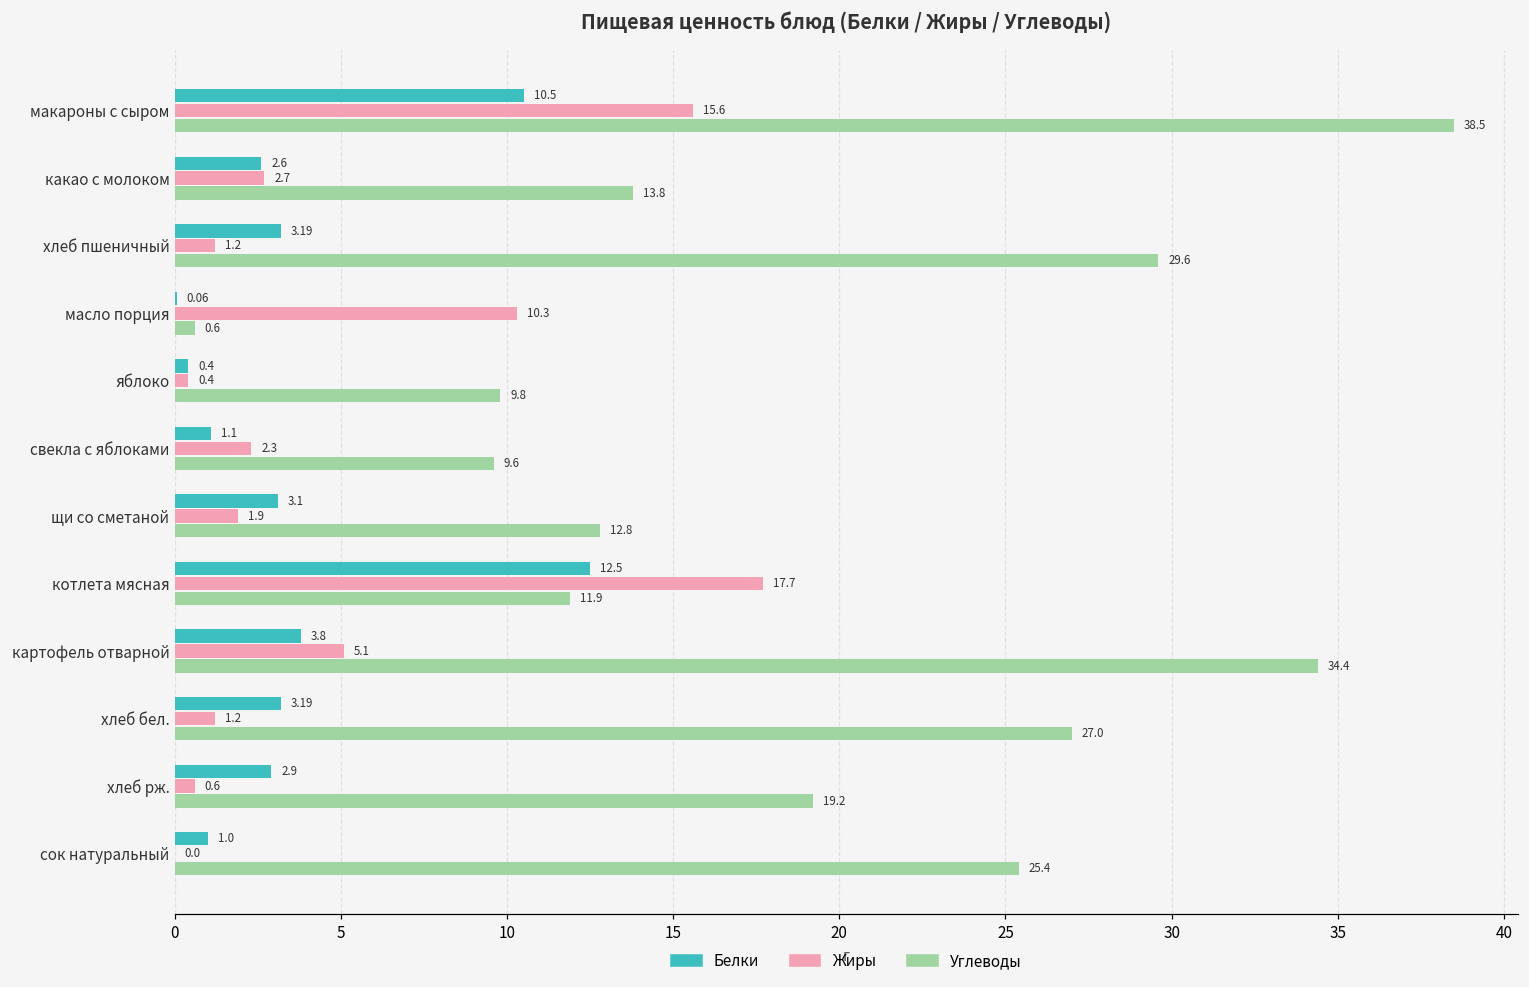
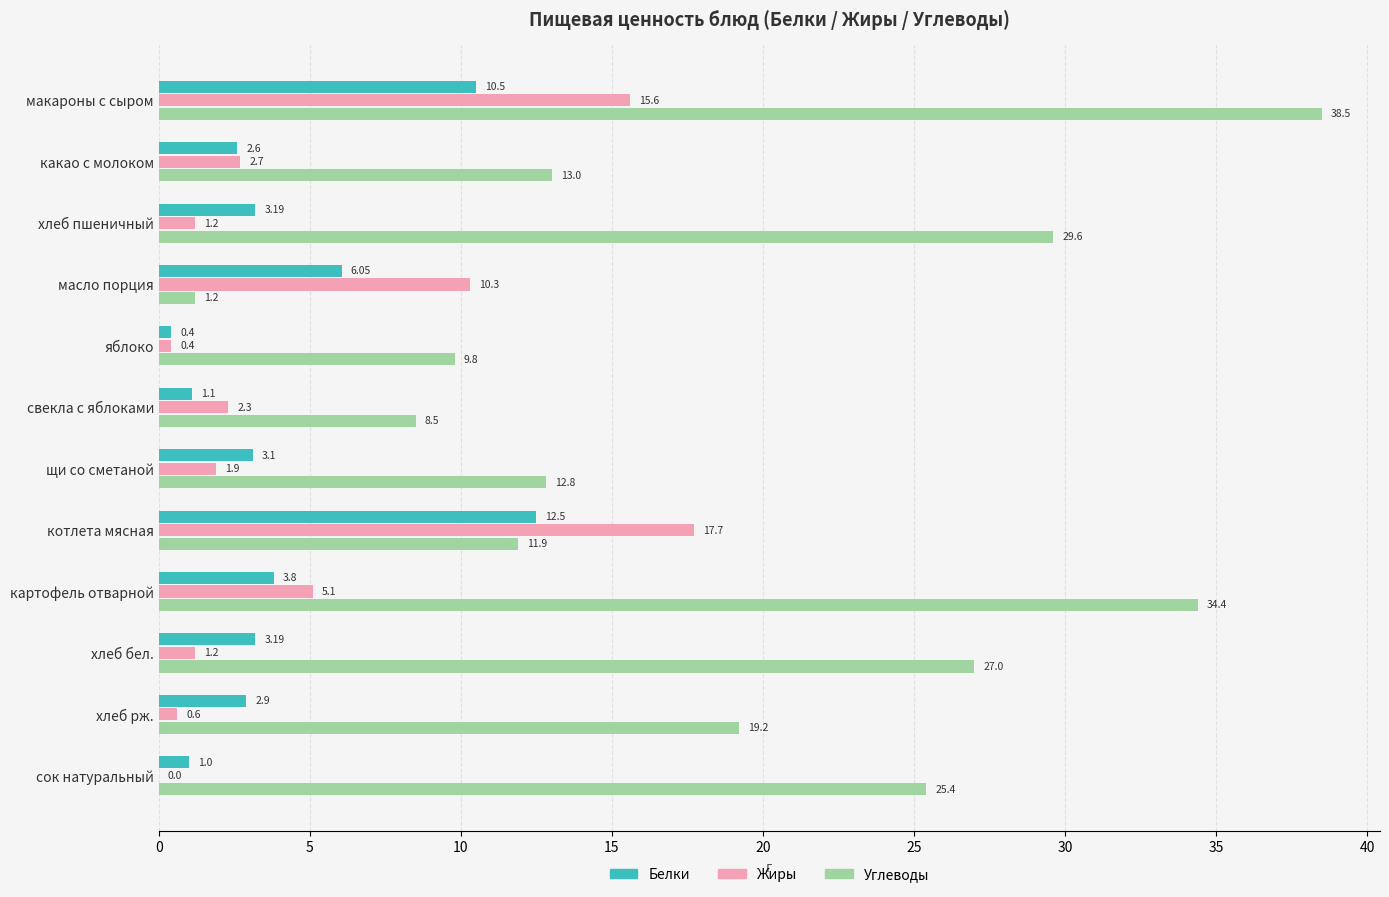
Углеводы, какао с молоком: 13.8 -> 13.0
Белки, масло порция: 0.06 -> 6.05
Углеводы, масло порция: 0.6 -> 1.2
Углеводы, свекла с яблоками: 9.6 -> 8.5
